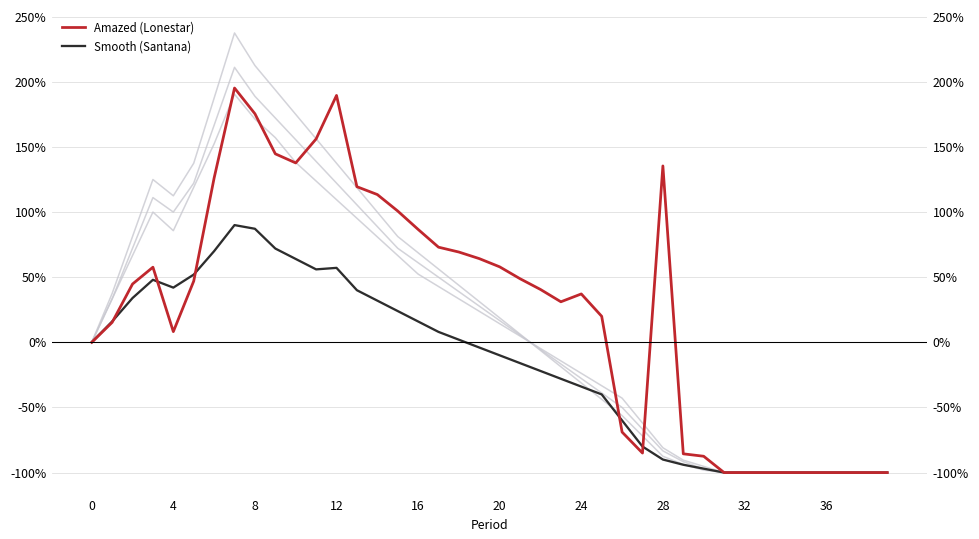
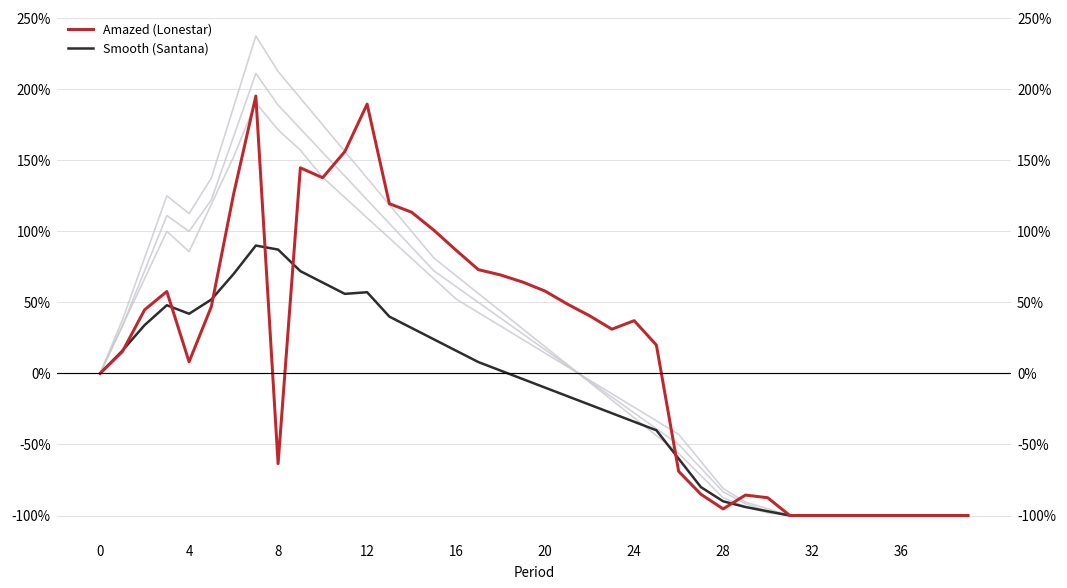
Amazed (Lonestar), 8: 175% -> -64%
Amazed (Lonestar), 28: 135% -> -95%
